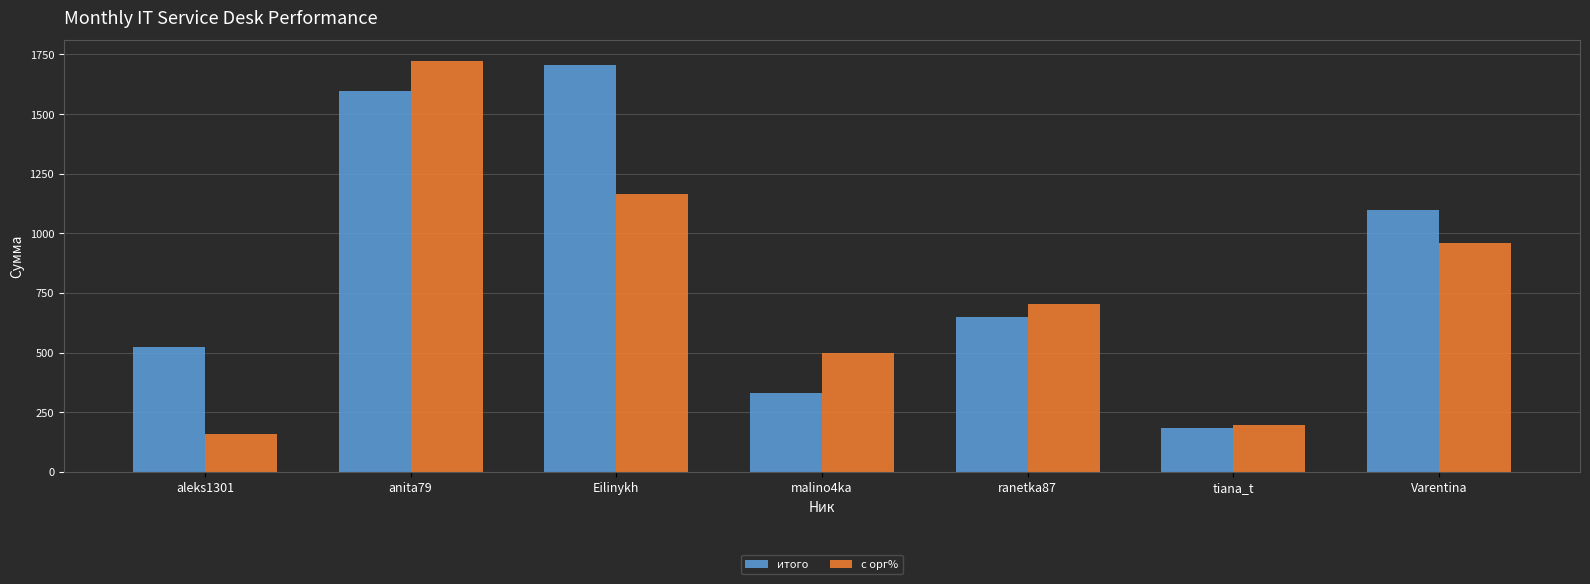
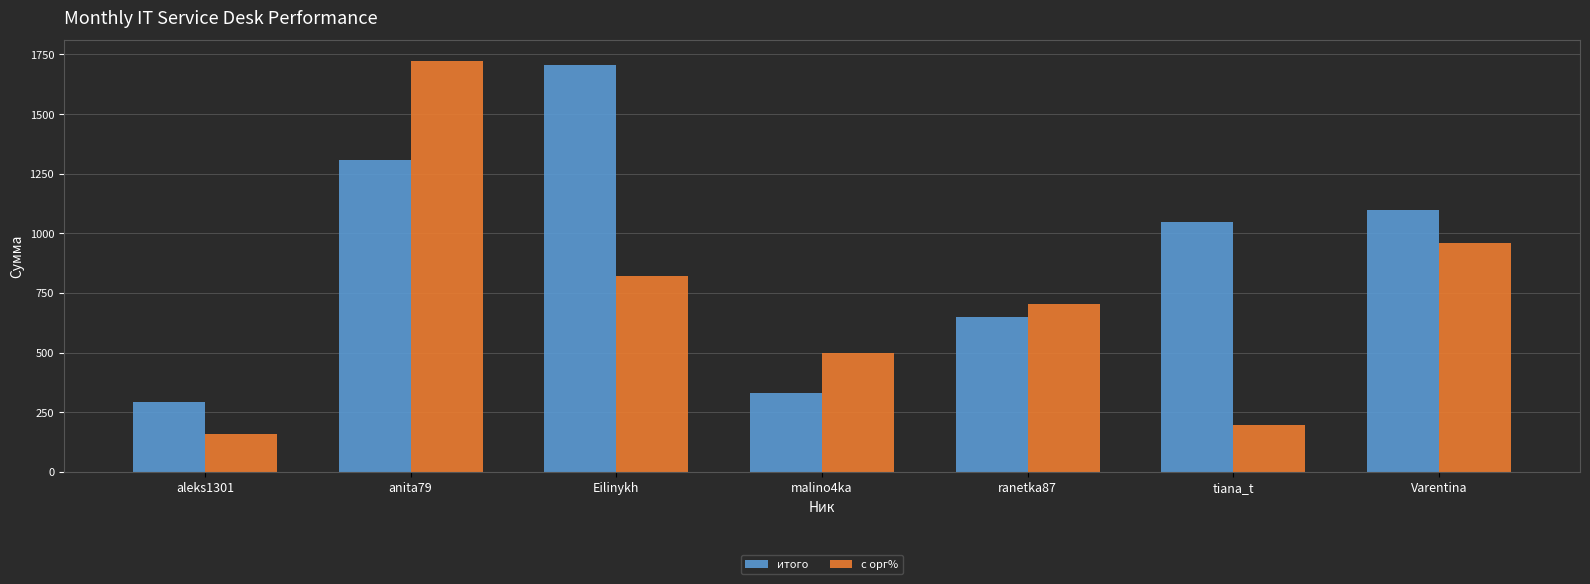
итого, aleks1301: 520 -> 290
итого, anita79: 1600 -> 1310
с орг%, Eilinykh: 1170 -> 820
итого, tiana_t: 180 -> 1050
